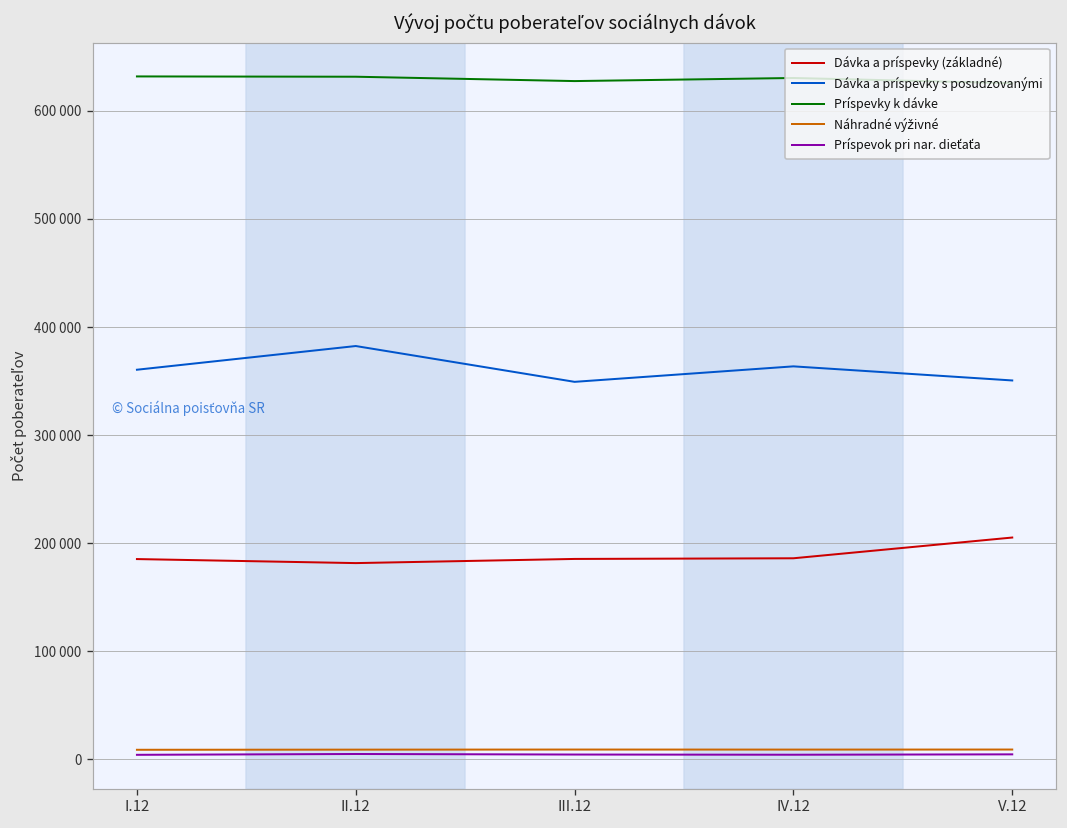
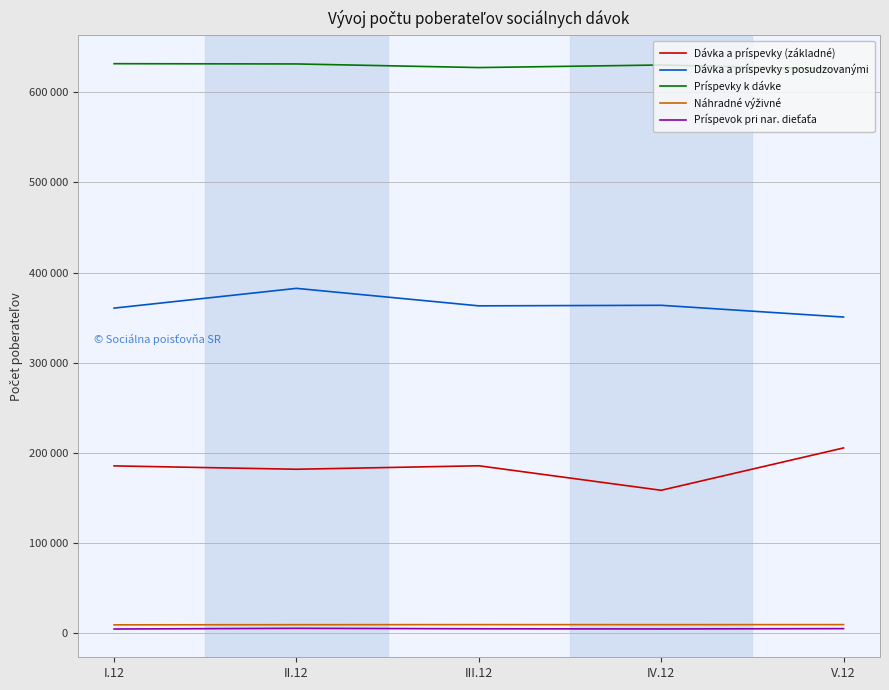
Dávka a príspevky s posudzovanými, III.12: 350000 -> 360000
Dávka a príspevky (základné), IV.12: 190000 -> 160000
